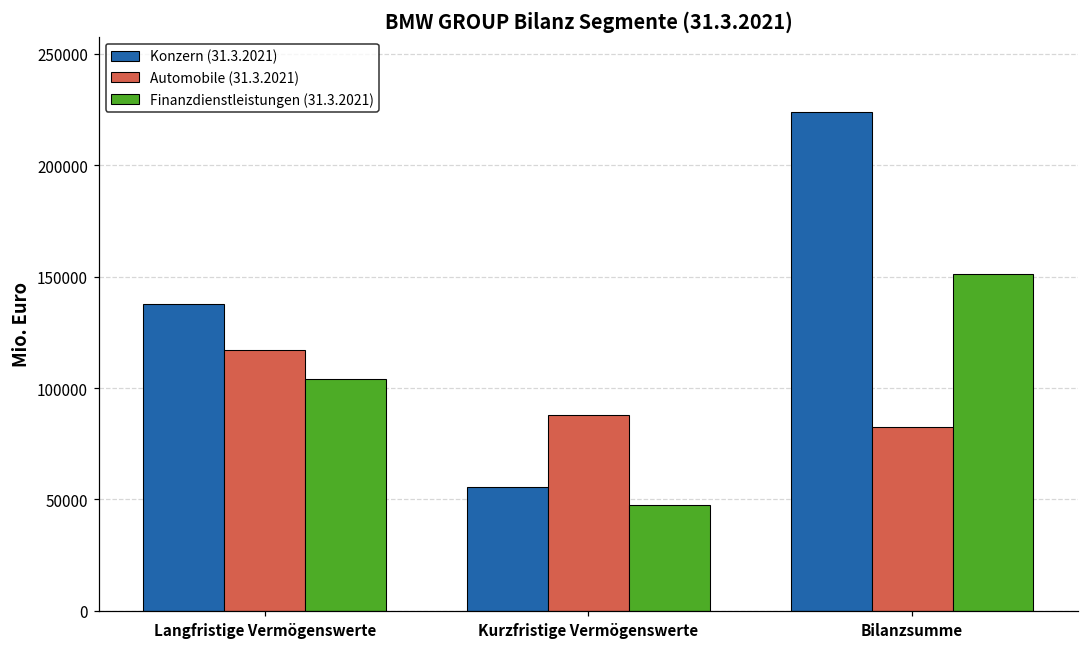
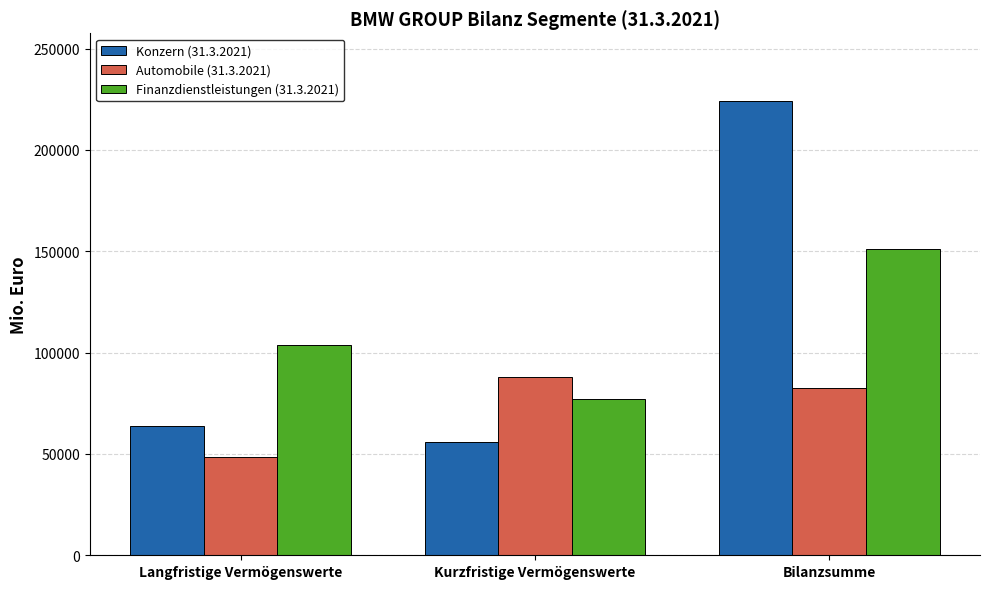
Konzern (31.3.2021), Langfristige Vermögenswerte: 138000 -> 64000
Automobile (31.3.2021), Langfristige Vermögenswerte: 117000 -> 48000
Finanzdienstleistungen (31.3.2021), Kurzfristige Vermögenswerte: 47000 -> 77000
